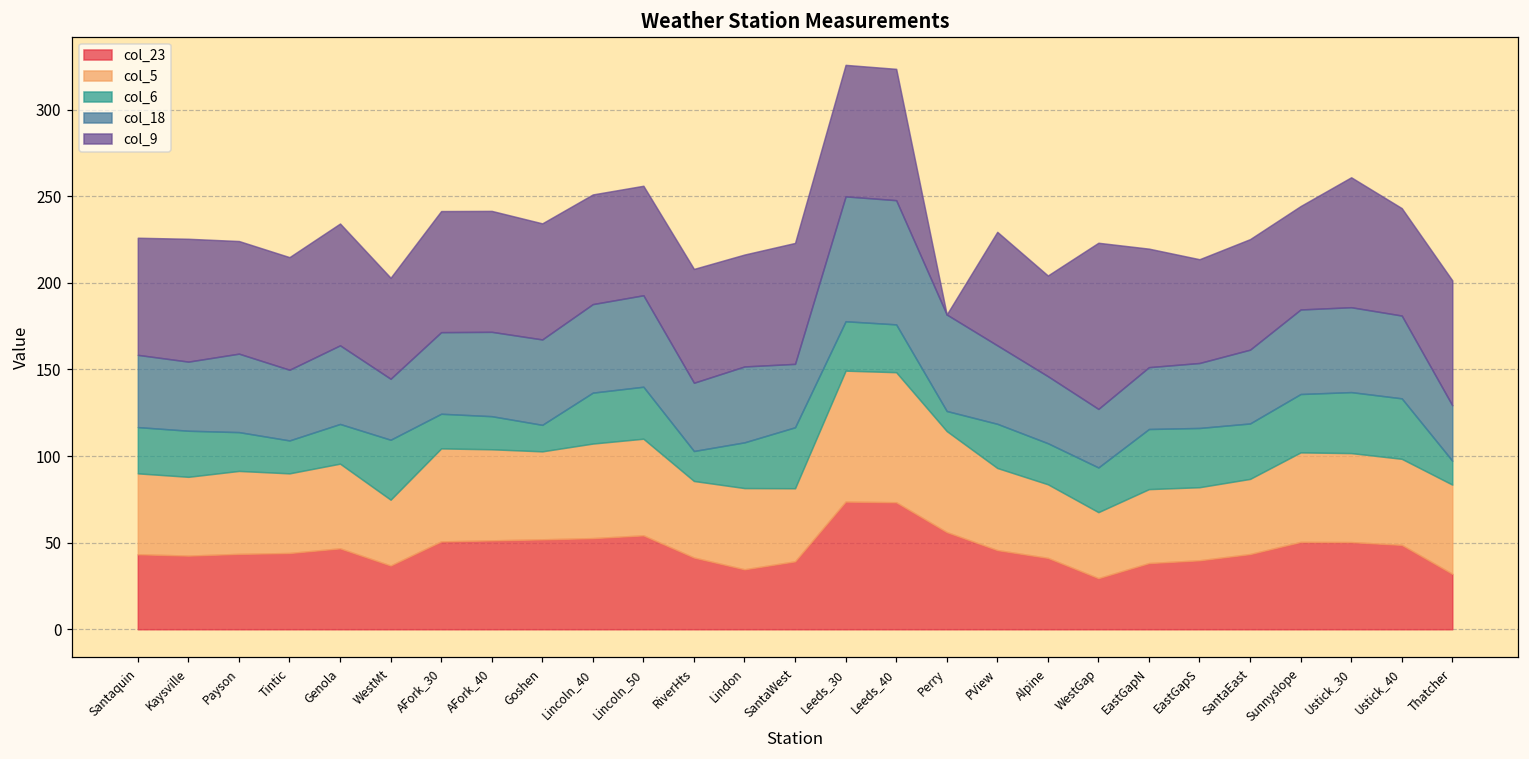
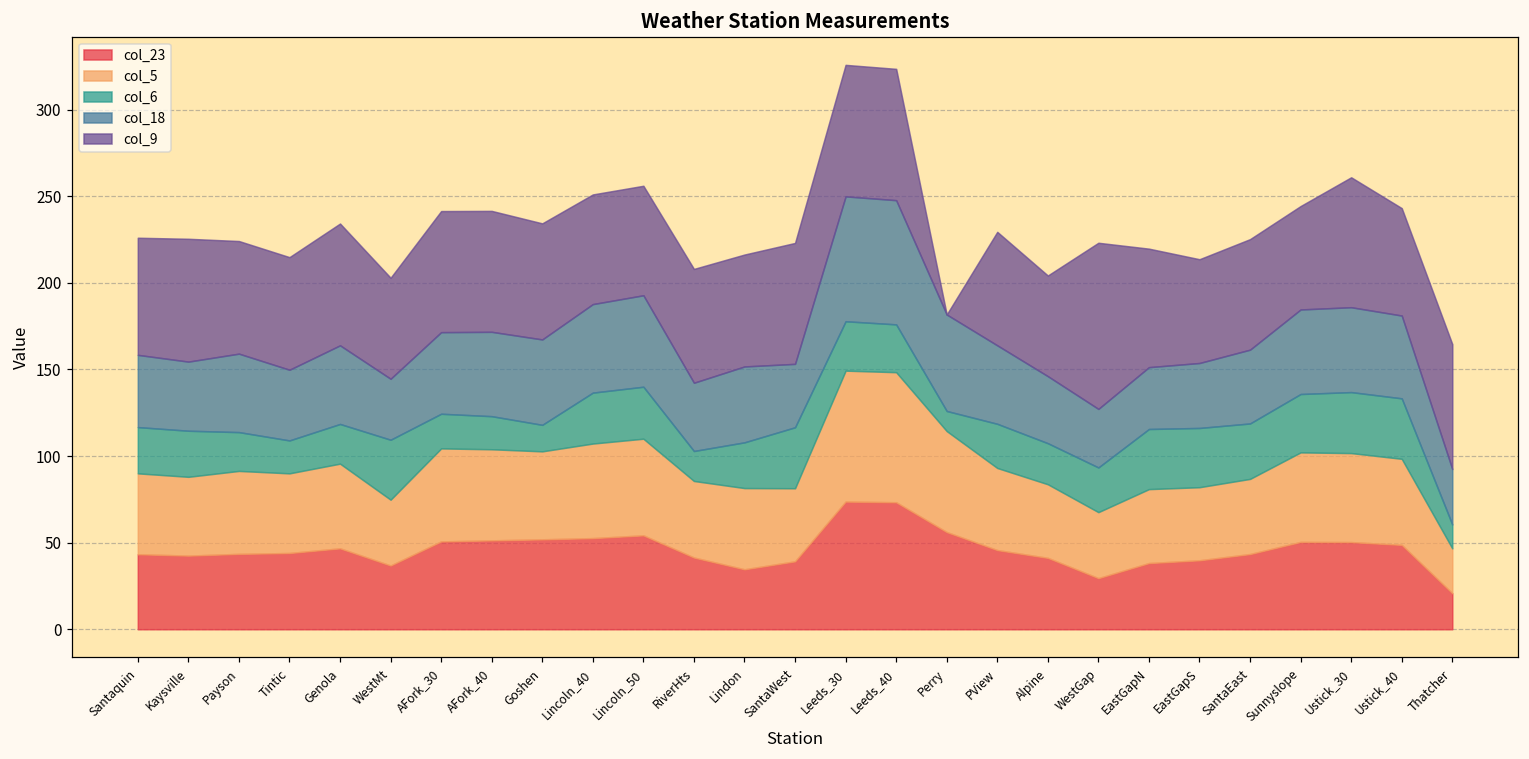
col_23, Thatcher: 32 -> 21
col_5, Thatcher: 52 -> 26
